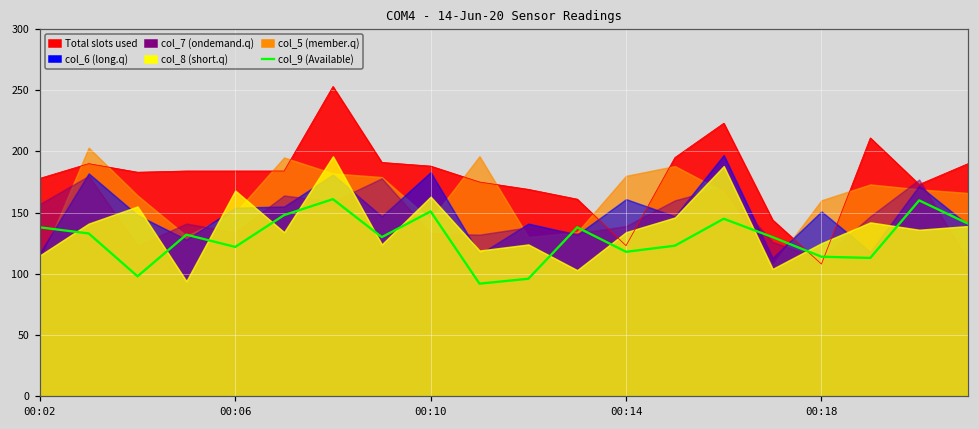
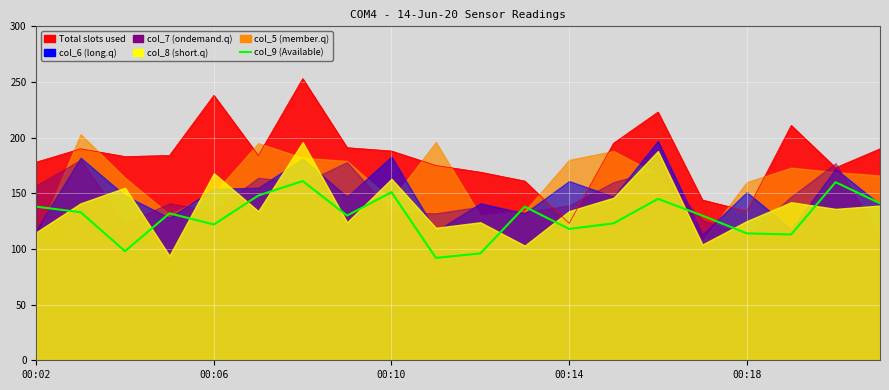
Total slots used, 00:06: 184 -> 238
Total slots used, 00:18: 108 -> 134
